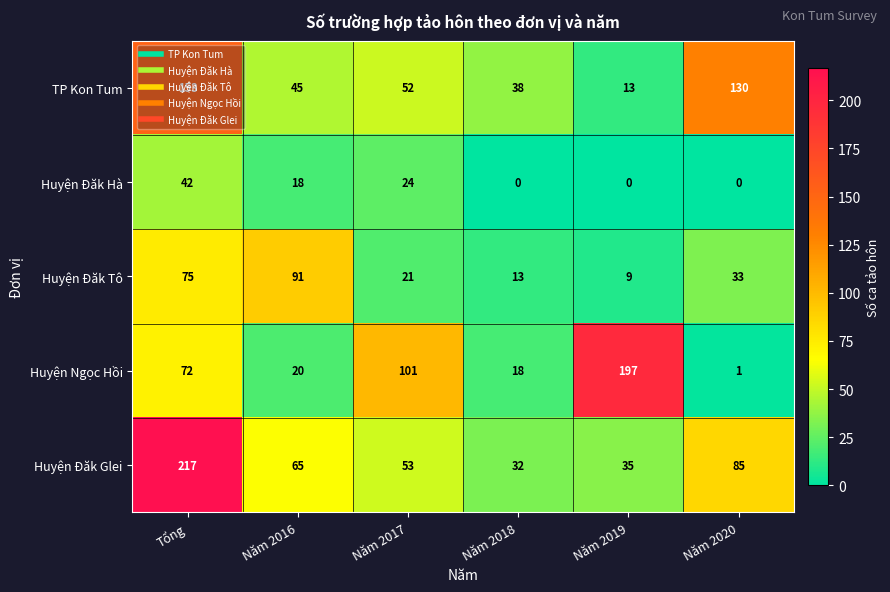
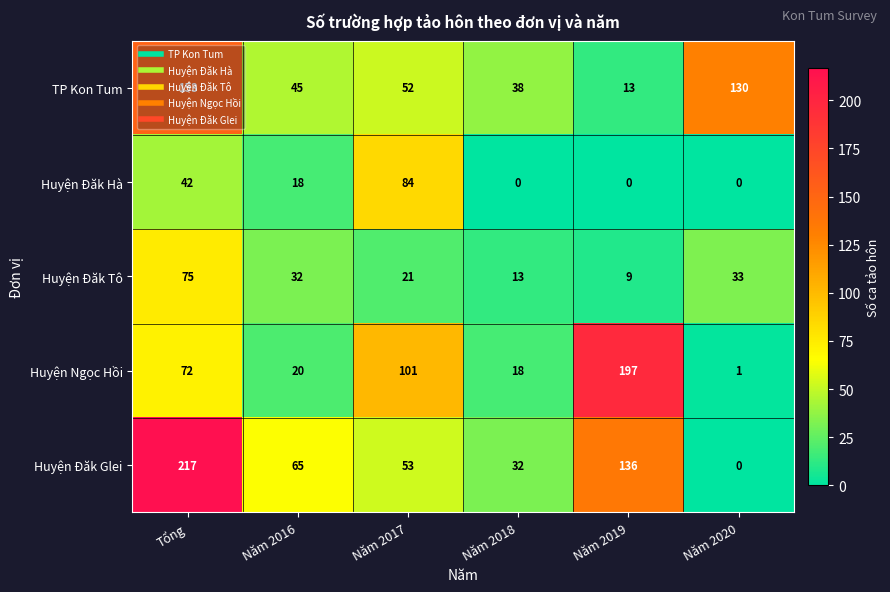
Huyện Đăk Hà, Năm 2017: 24 -> 84
Huyện Đăk Tô, Năm 2016: 91 -> 32
Huyện Đăk Glei, Năm 2019: 35 -> 136
Huyện Đăk Glei, Năm 2020: 85 -> 0
